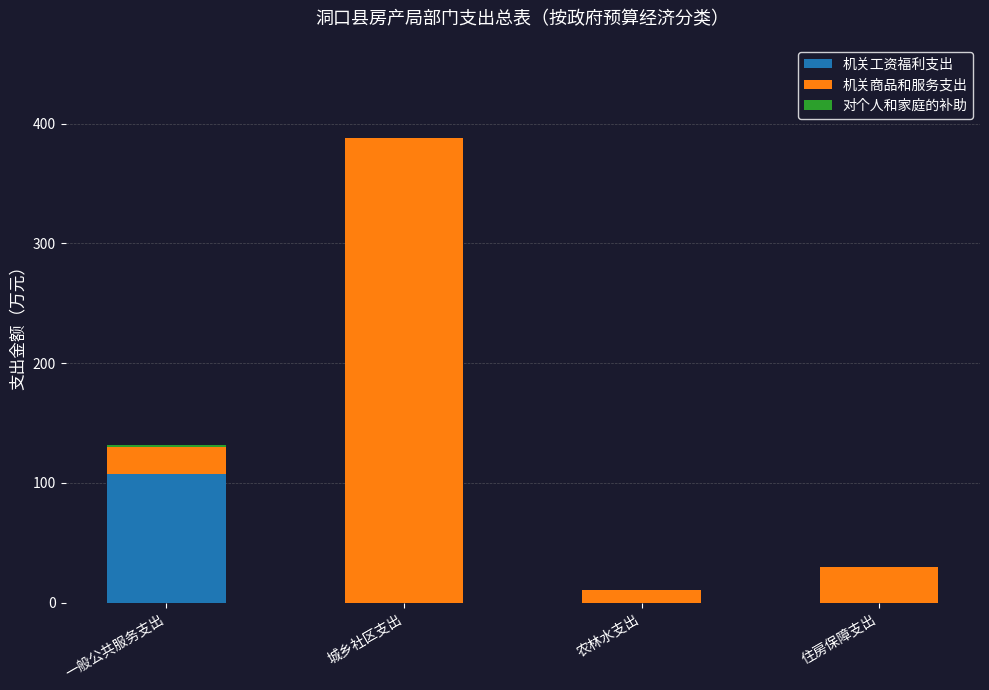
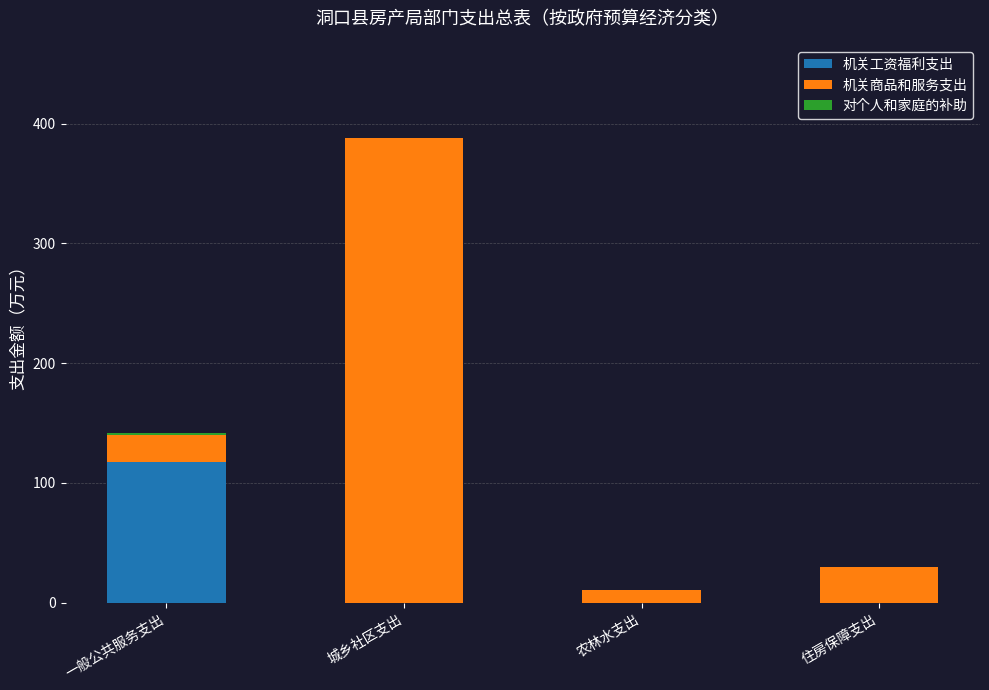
机关工资福利支出, 一般公共服务支出: 108 -> 118
